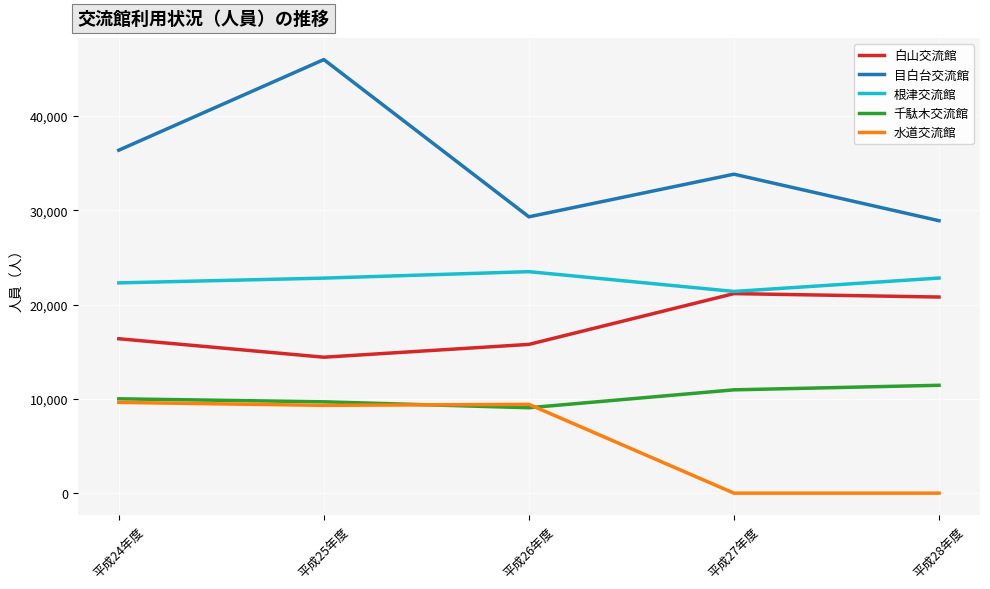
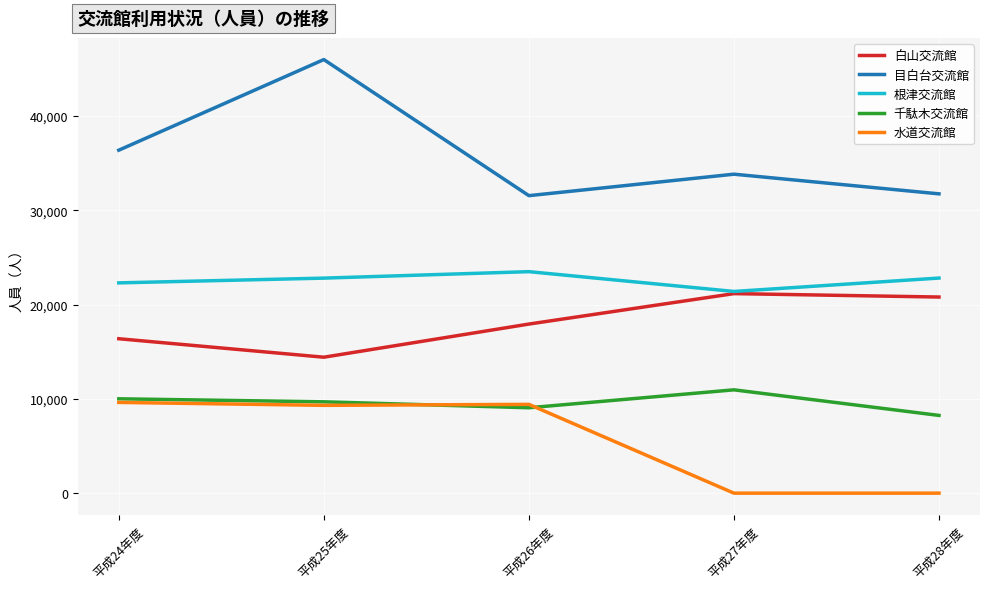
白山交流館, 平成26年度: 16,000 -> 18,000
目白台交流館, 平成26年度: 29,000 -> 32,000
目白台交流館, 平成28年度: 29,000 -> 32,000
千駄木交流館, 平成28年度: 11,000 -> 8,000
